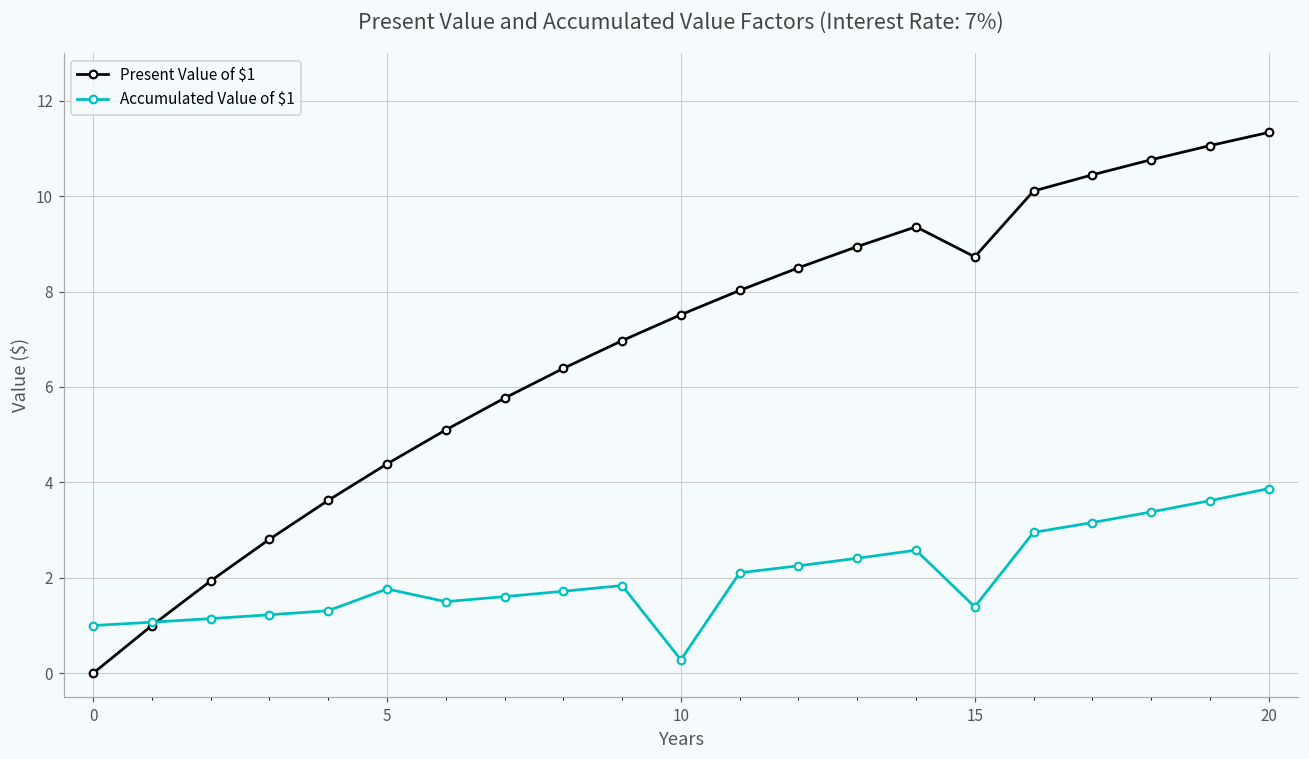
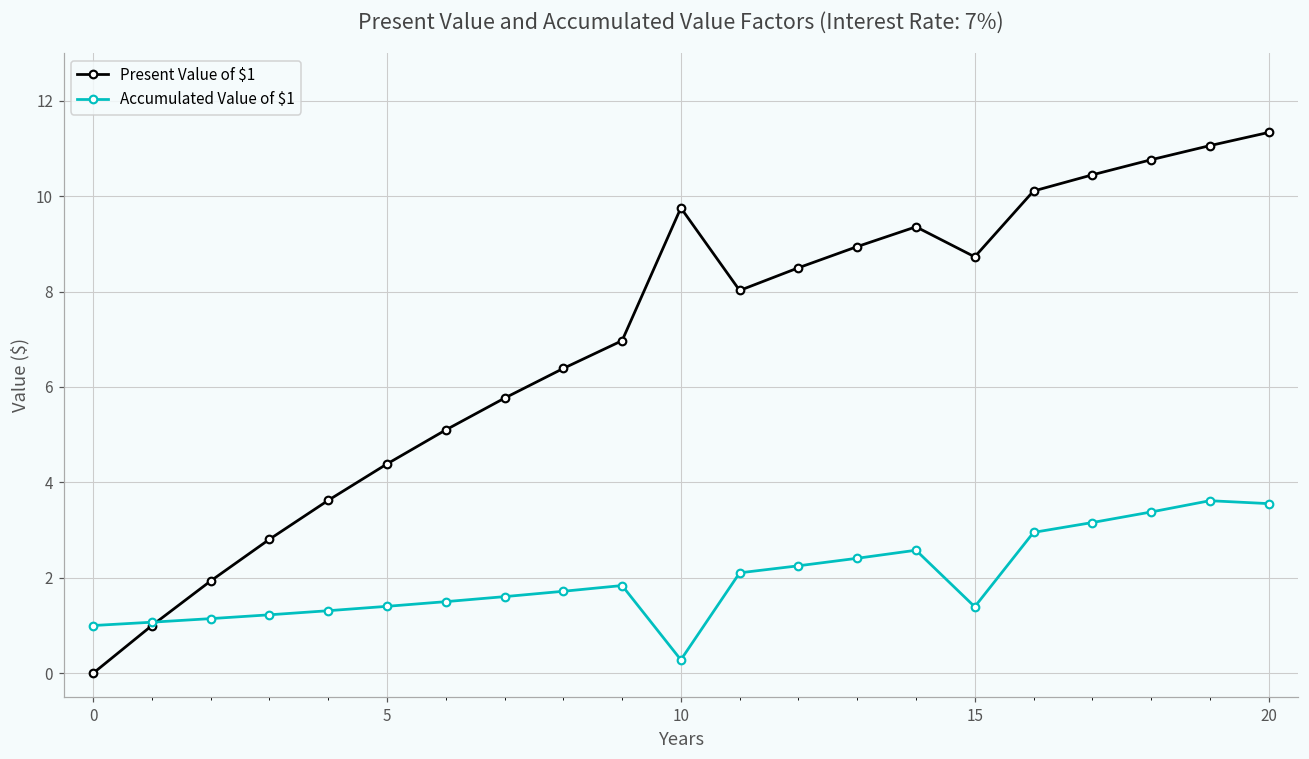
Accumulated Value of $1, 5: 1.8 -> 1.4
Present Value of $1, 10: 7.5 -> 9.8
Accumulated Value of $1, 20: 3.9 -> 3.6
